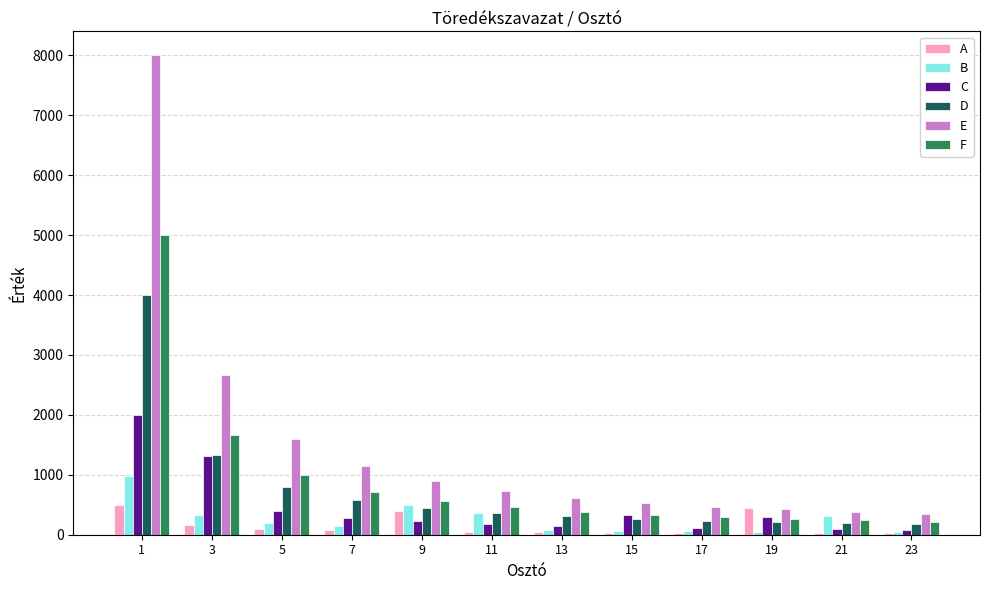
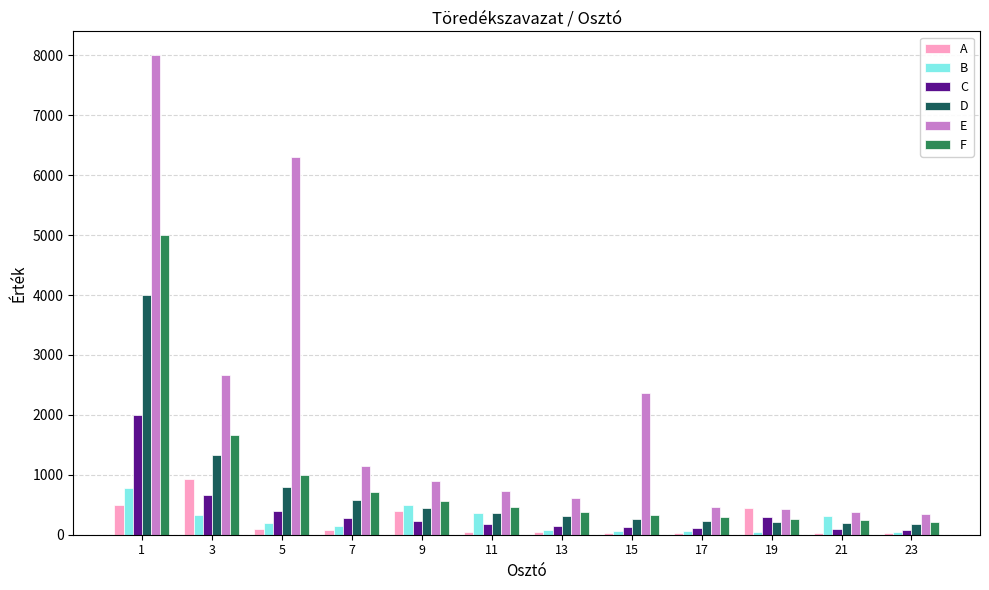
B, 1: 1000 -> 800
A, 3: 200 -> 900
C, 3: 1300 -> 700
E, 5: 1600 -> 6300
C, 15: 300 -> 100
E, 15: 500 -> 2400
